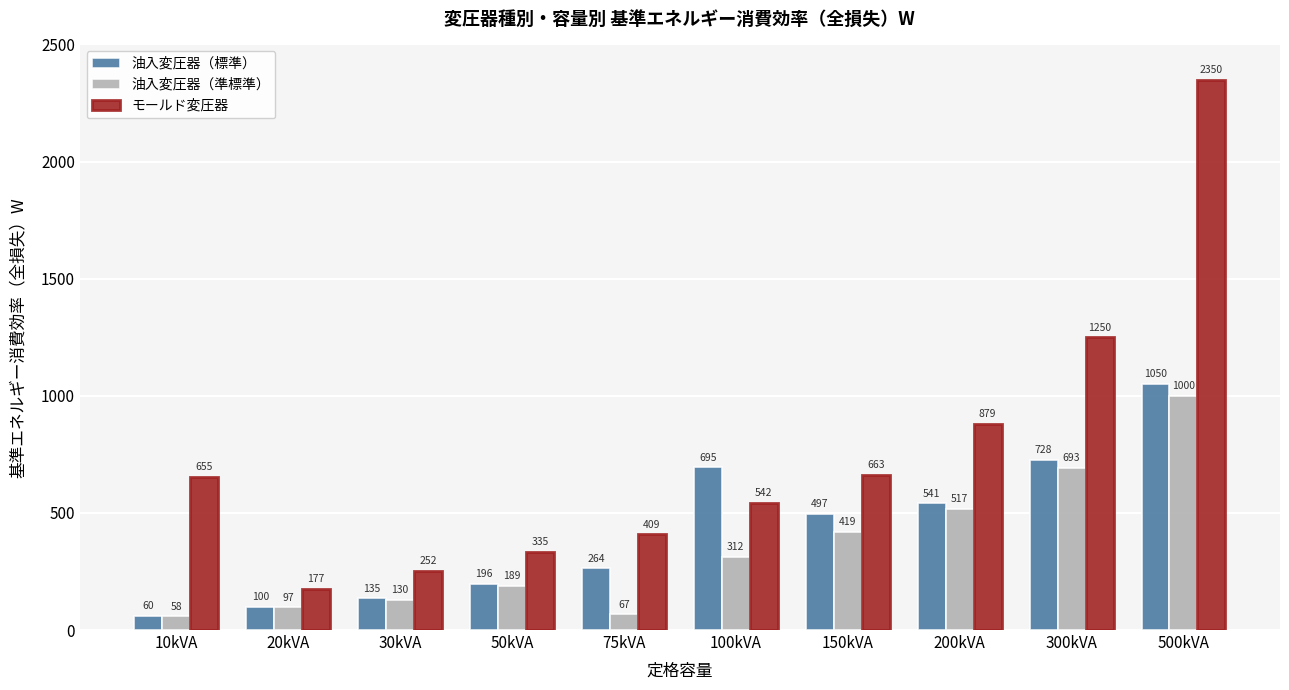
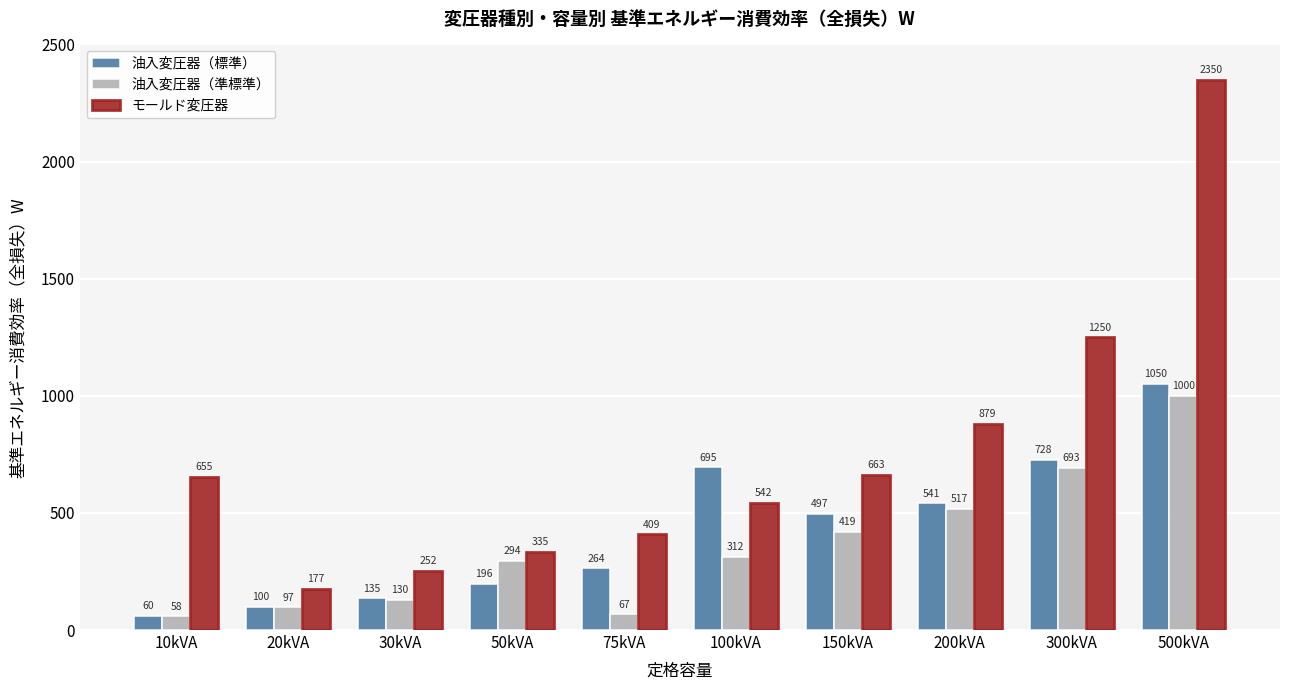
油入変圧器（準標準）, 50kVA: 189 -> 294
